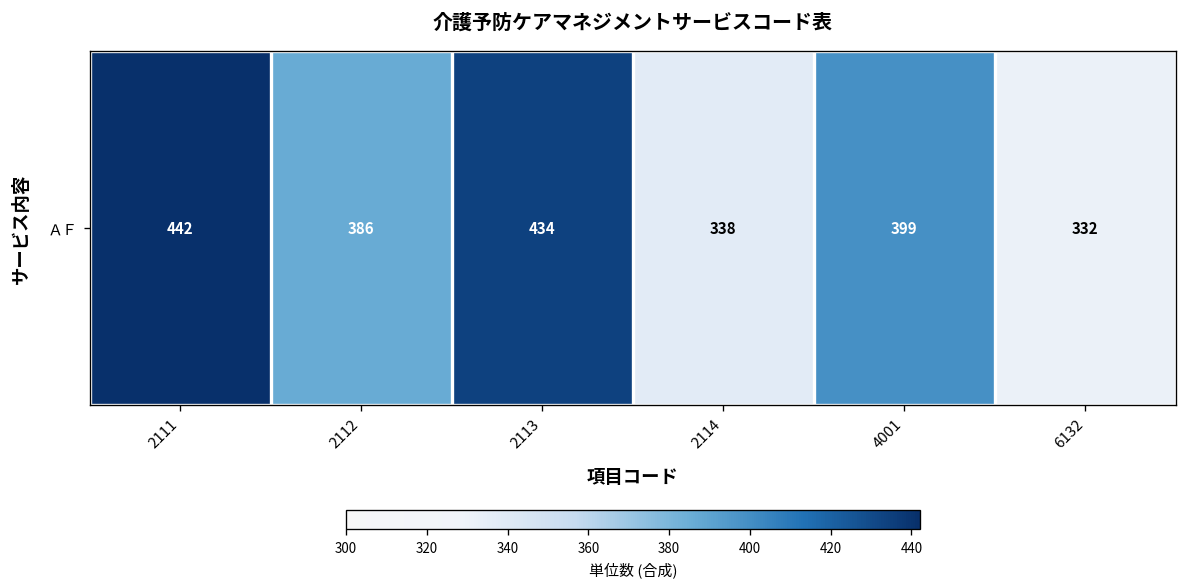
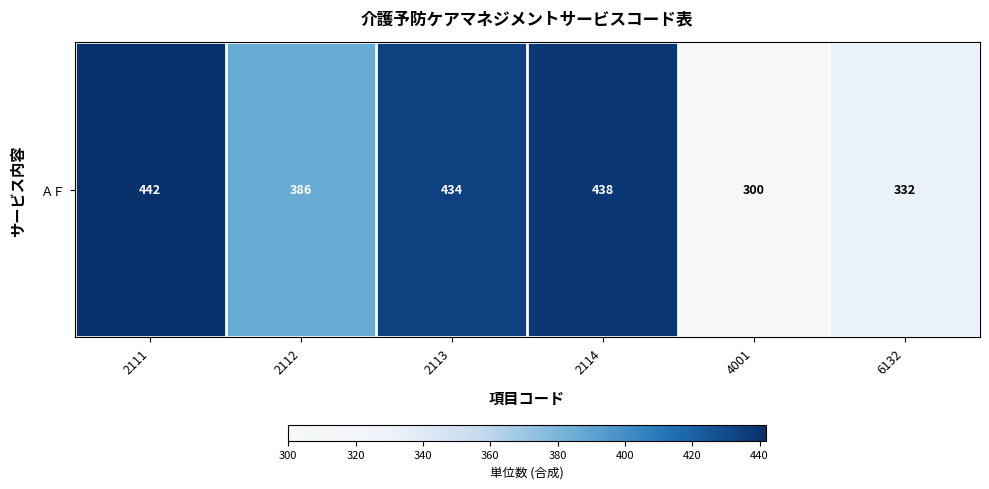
ＡＦ, 2114: 338 -> 438
ＡＦ, 4001: 399 -> 300
